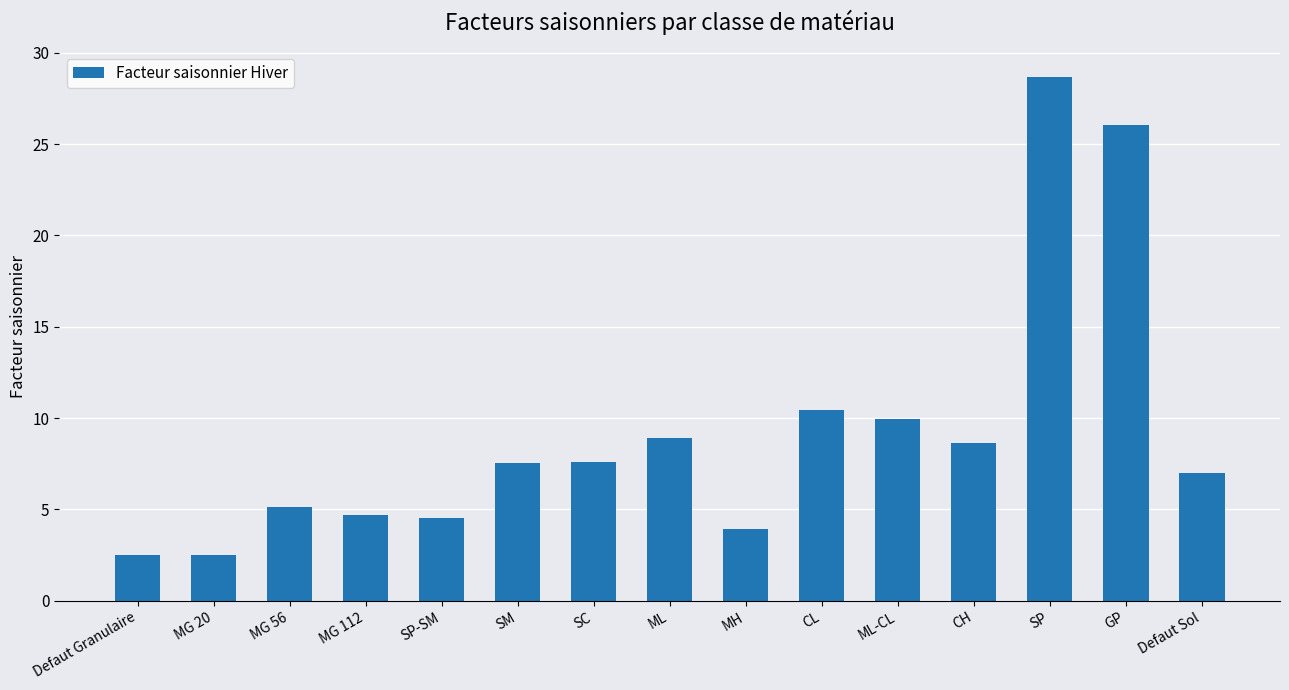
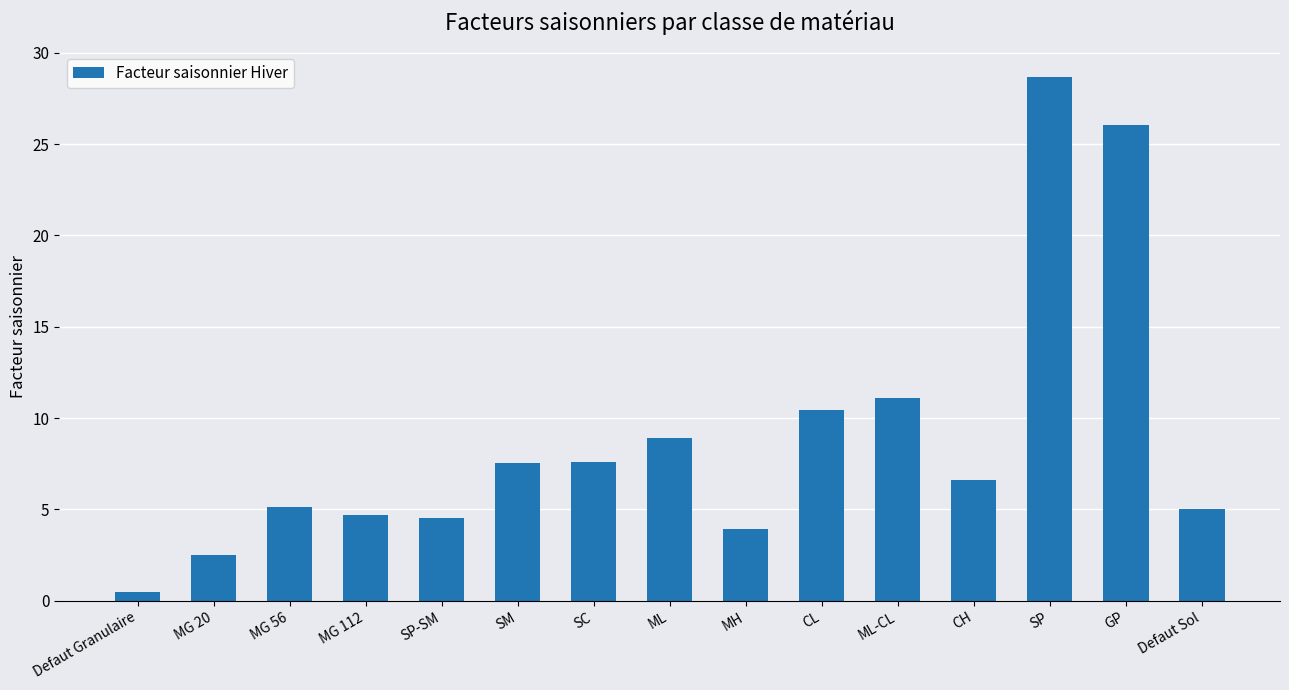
Defaut Granulaire: 2.5 -> 0.5
ML-CL: 9.9 -> 11.1
CH: 8.7 -> 6.6
Defaut Sol: 7 -> 5
